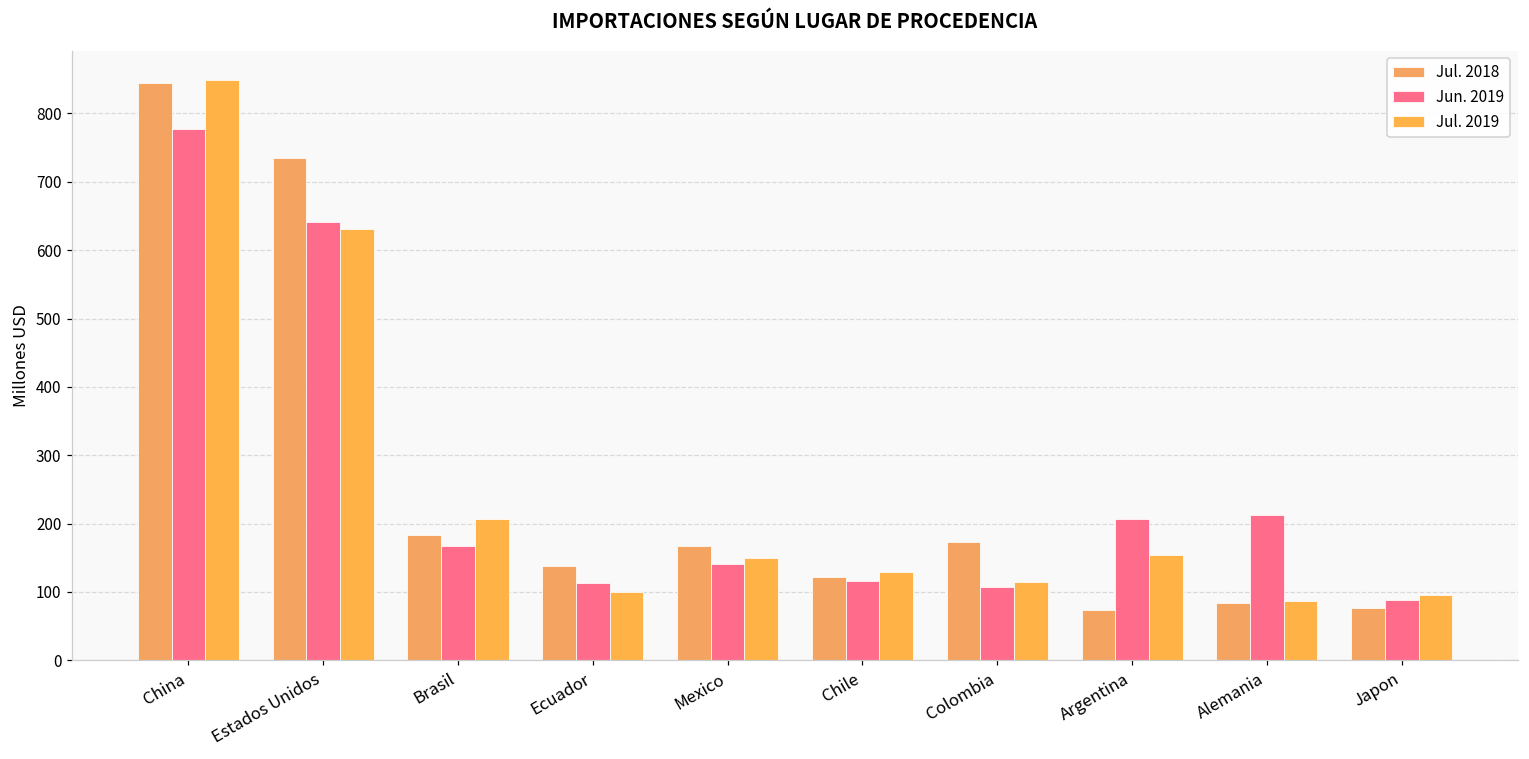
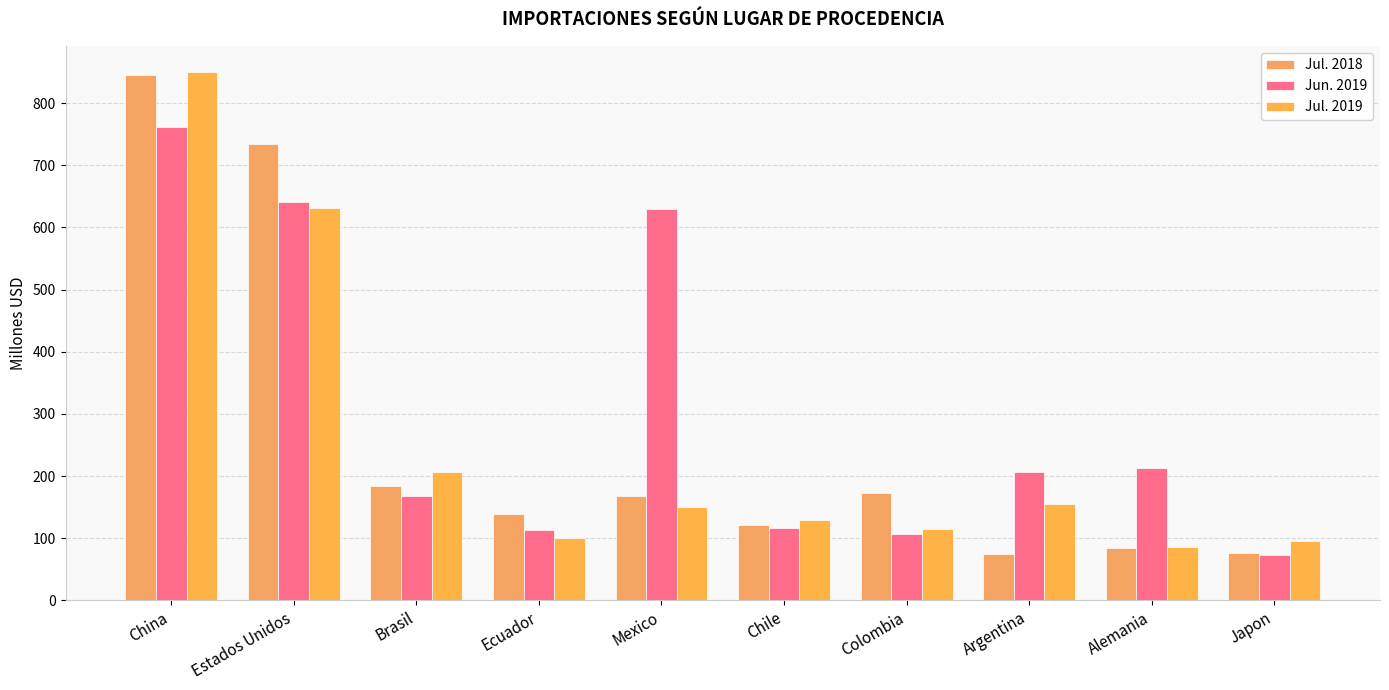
Jun. 2019, China: 780 -> 760
Jun. 2019, Mexico: 140 -> 630
Jun. 2019, Japon: 90 -> 70
